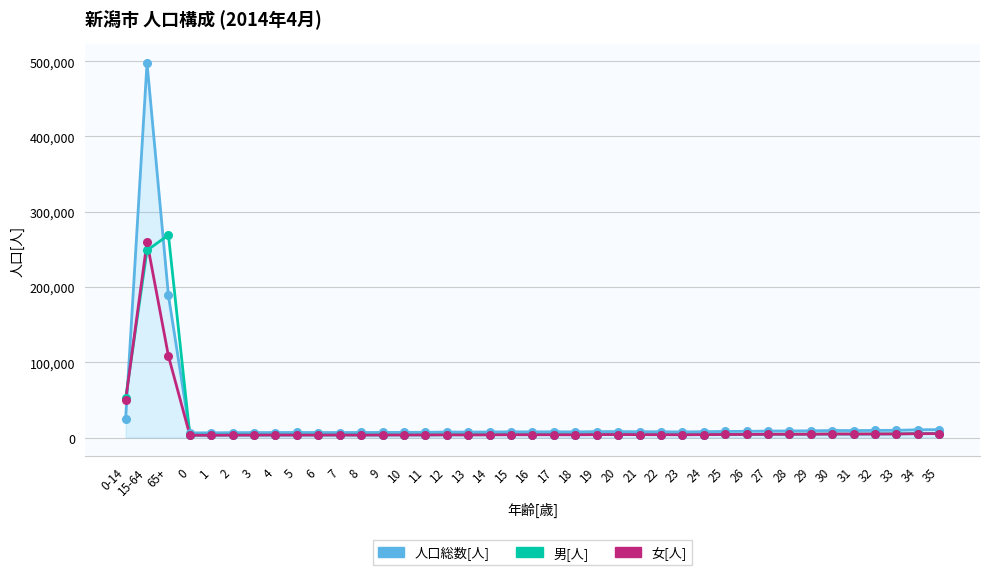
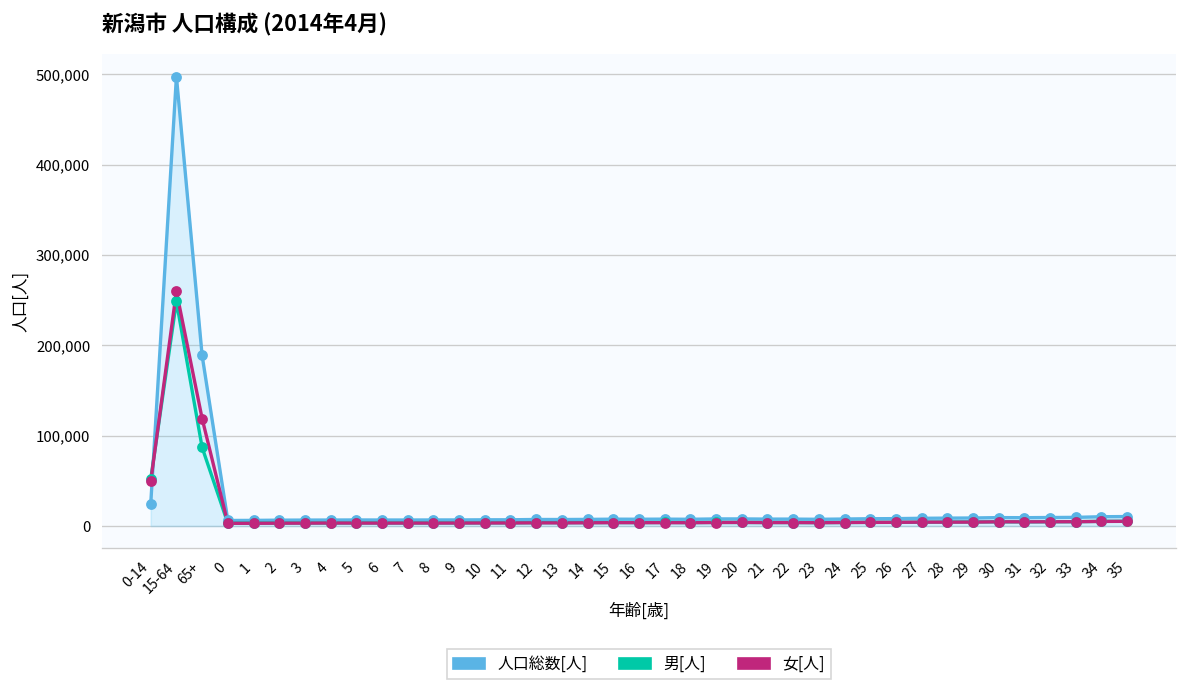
男[人], 65+: 270,000 -> 90,000
女[人], 65+: 110,000 -> 120,000
